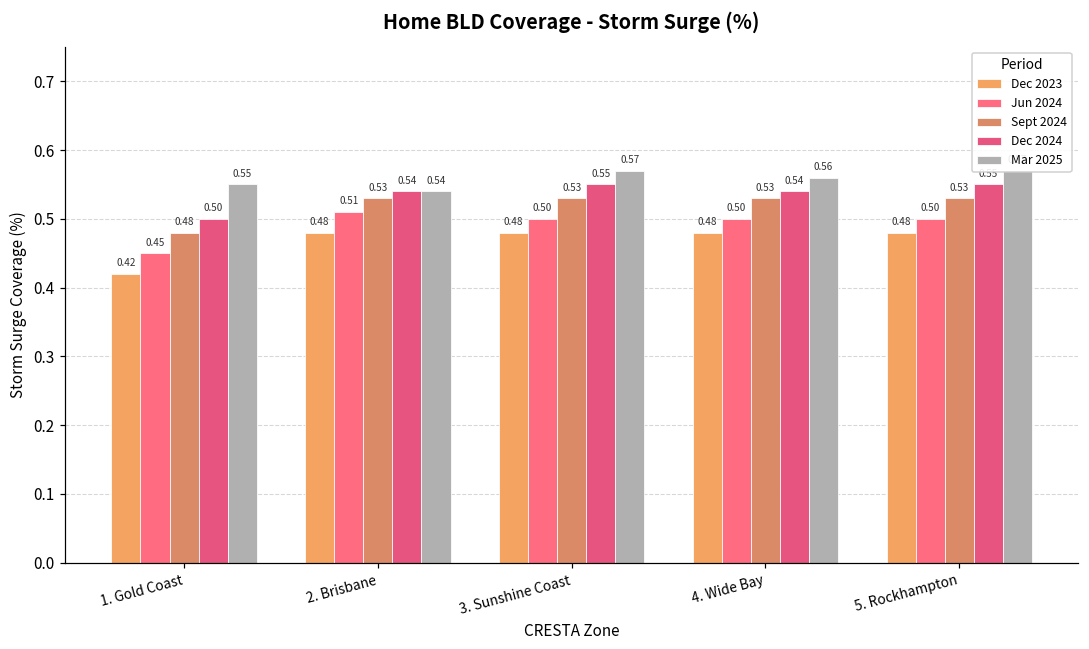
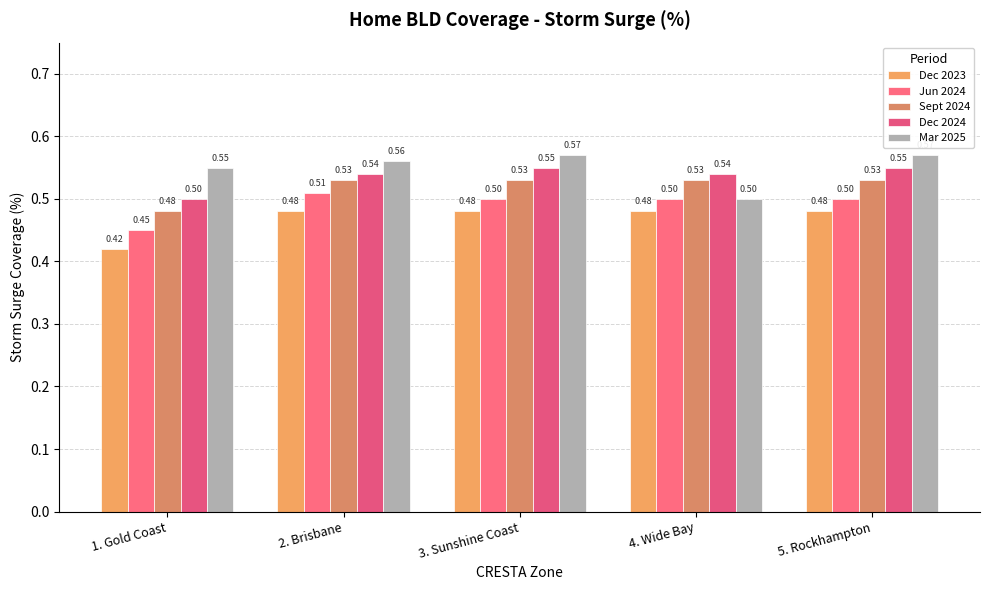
Mar 2025, 2. Brisbane: 0.54 -> 0.56
Mar 2025, 4. Wide Bay: 0.56 -> 0.50
